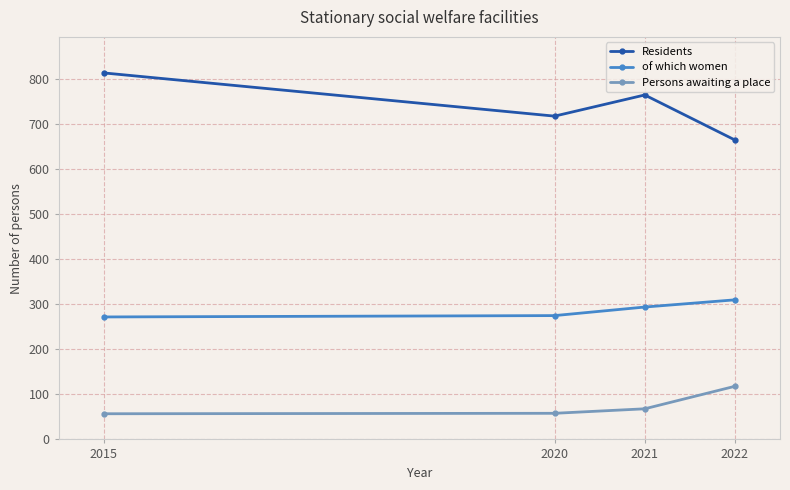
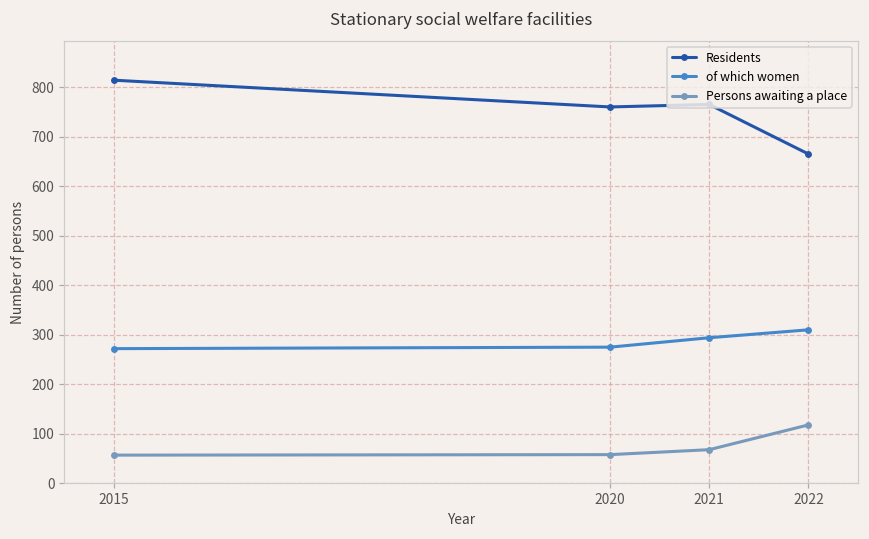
Residents, 2020: 720 -> 760
